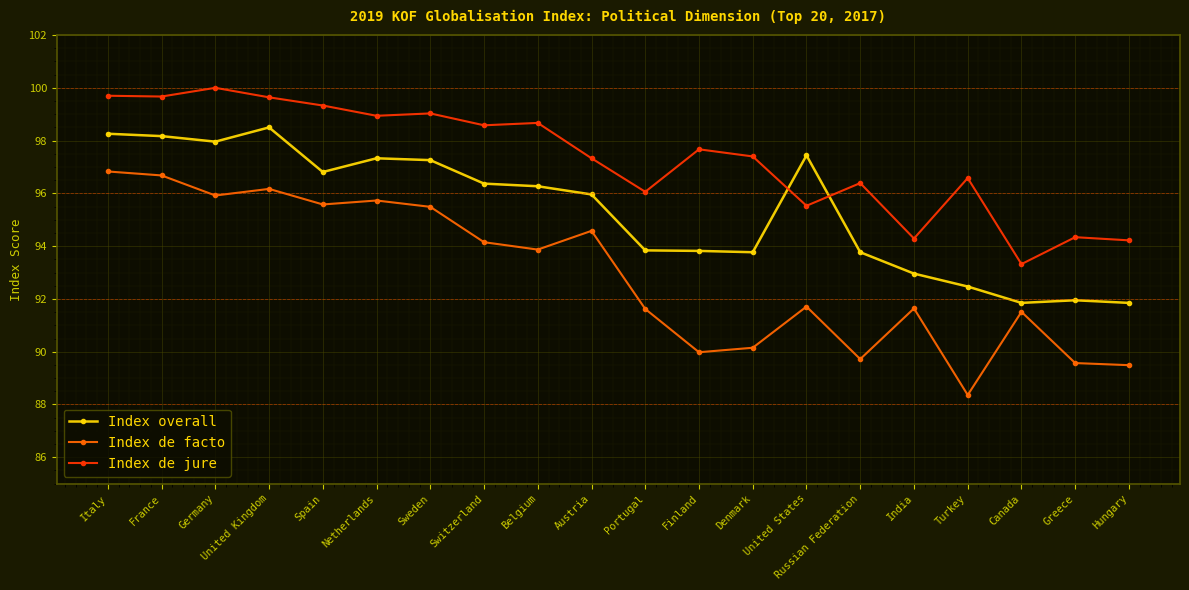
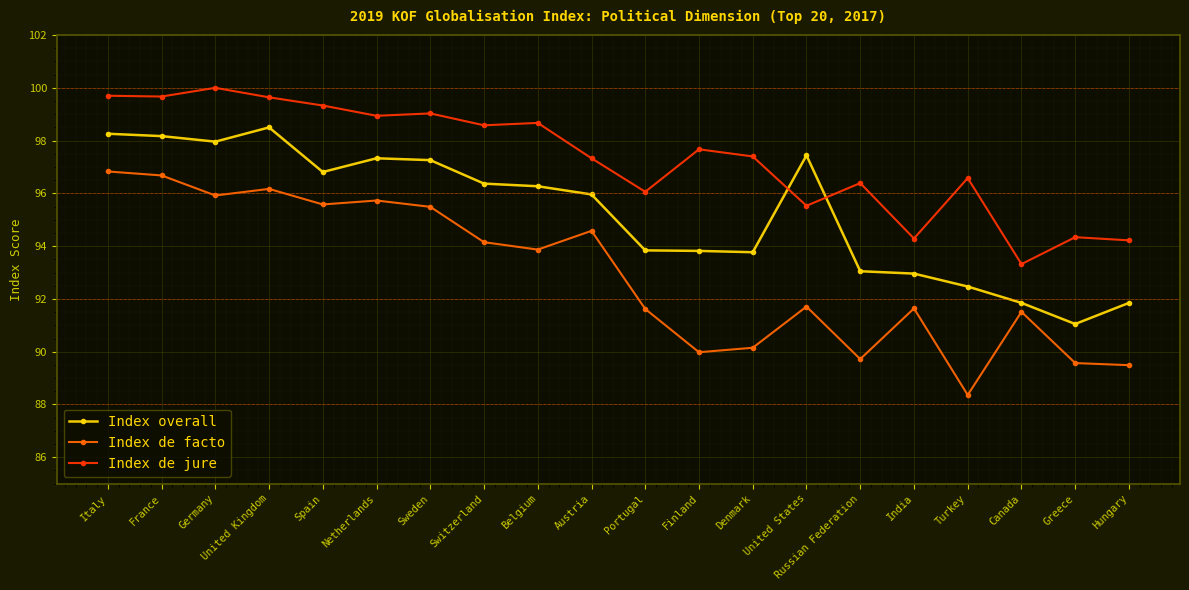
Index overall, Russian Federation: 93.8 -> 93.1
Index overall, Greece: 92.0 -> 91.1
